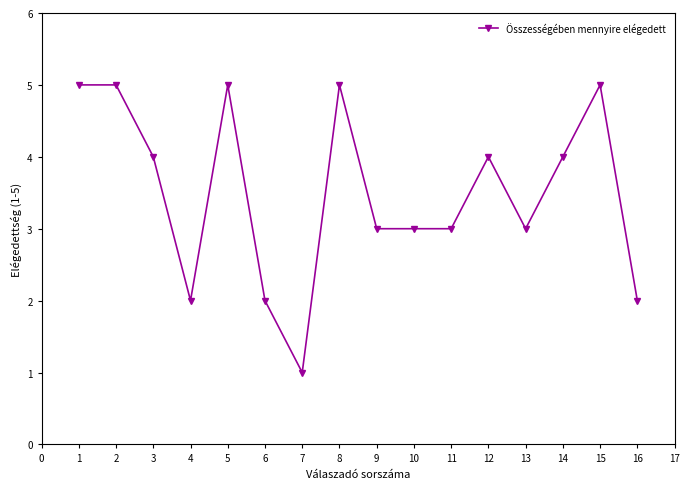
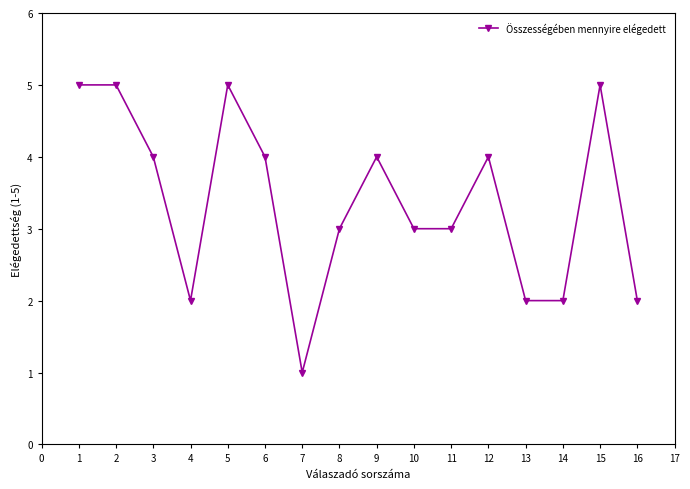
6: 2 -> 4
8: 5 -> 3
9: 3 -> 4
13: 3 -> 2
14: 4 -> 2
